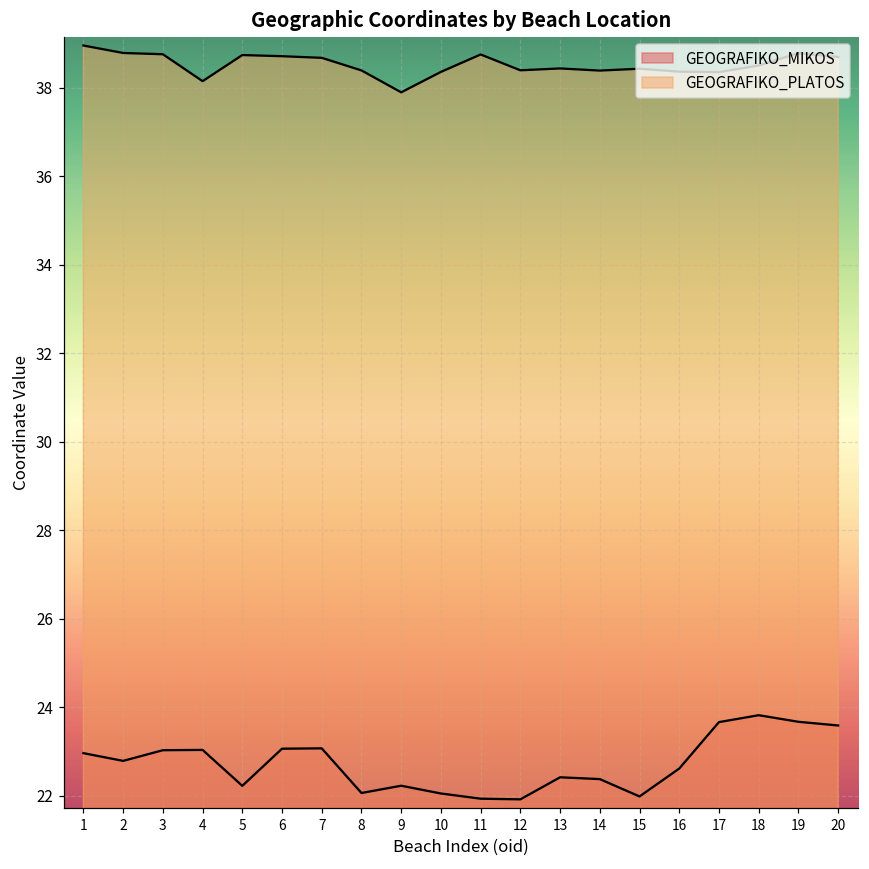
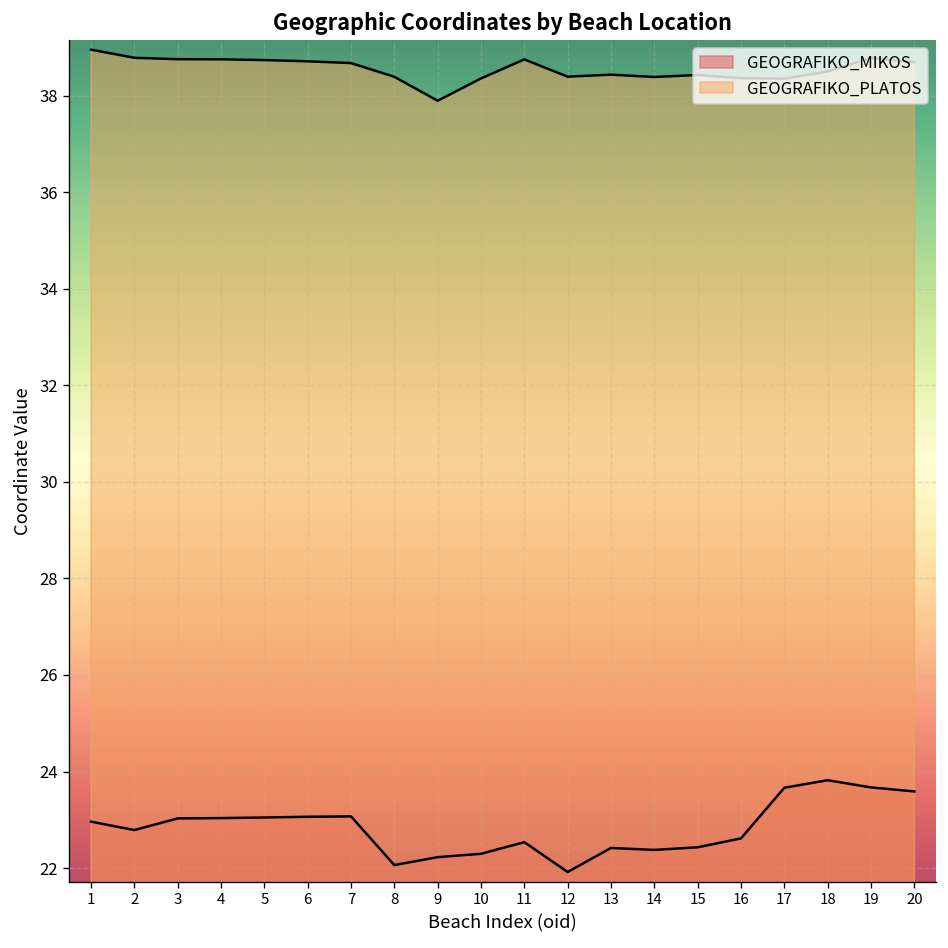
GEOGRAFIKO_PLATOS, 4: 38.1 -> 38.8
GEOGRAFIKO_MIKOS, 5: 22.2 -> 23.0
GEOGRAFIKO_MIKOS, 10: 22.1 -> 22.3
GEOGRAFIKO_MIKOS, 11: 21.9 -> 22.5
GEOGRAFIKO_MIKOS, 15: 22.0 -> 22.4
